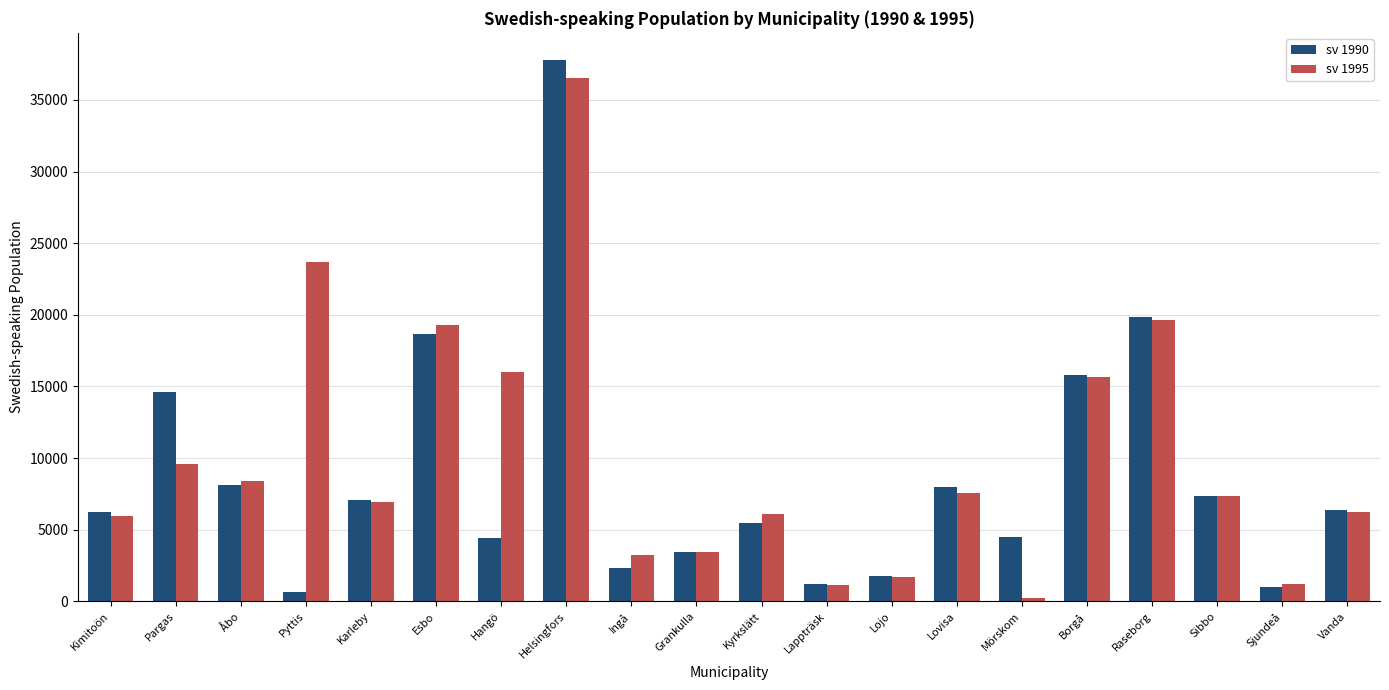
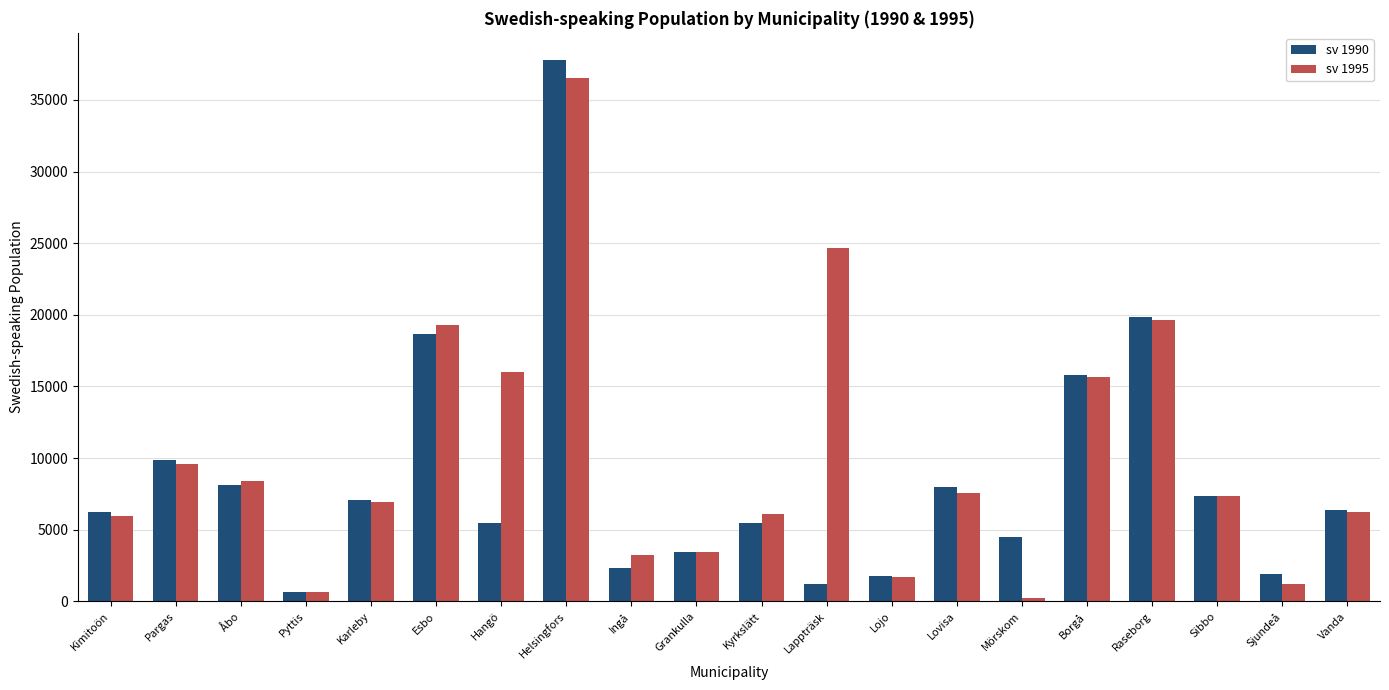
sv 1990, Pargas: 14600 -> 9900
sv 1995, Pyttis: 23700 -> 600
sv 1990, Hangö: 4400 -> 5400
sv 1995, Lappträsk: 1100 -> 24700
sv 1990, Sjundeå: 1000 -> 1900
